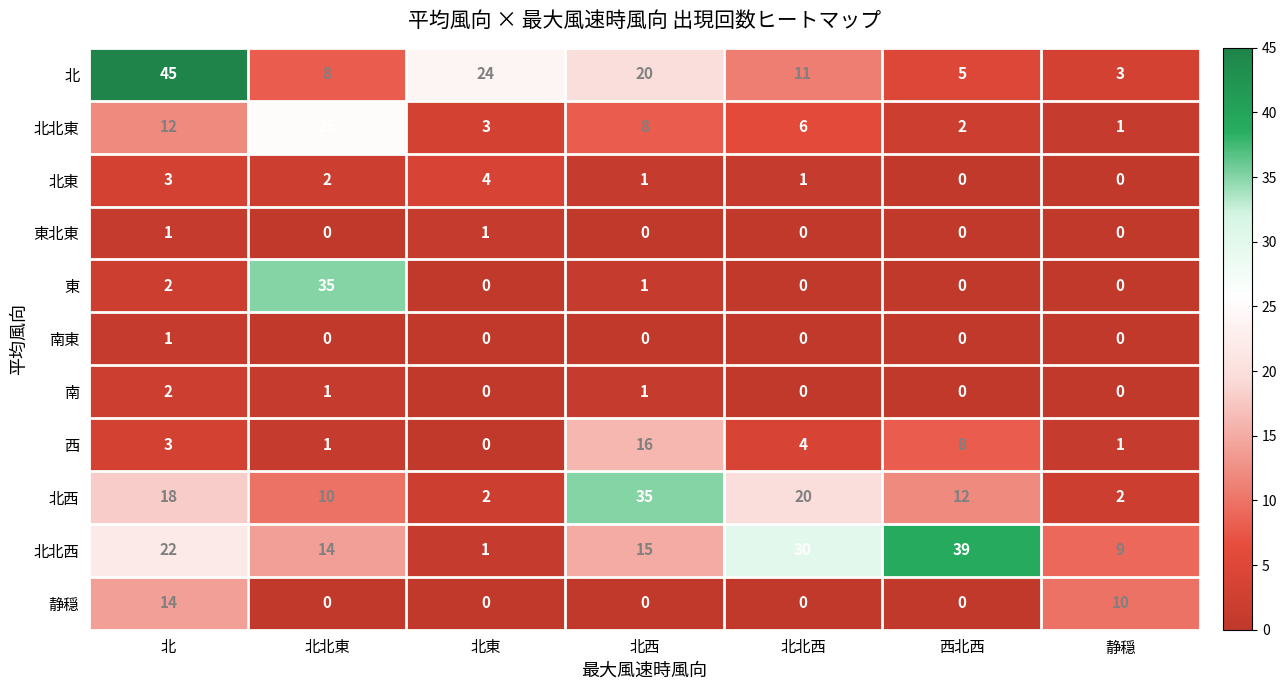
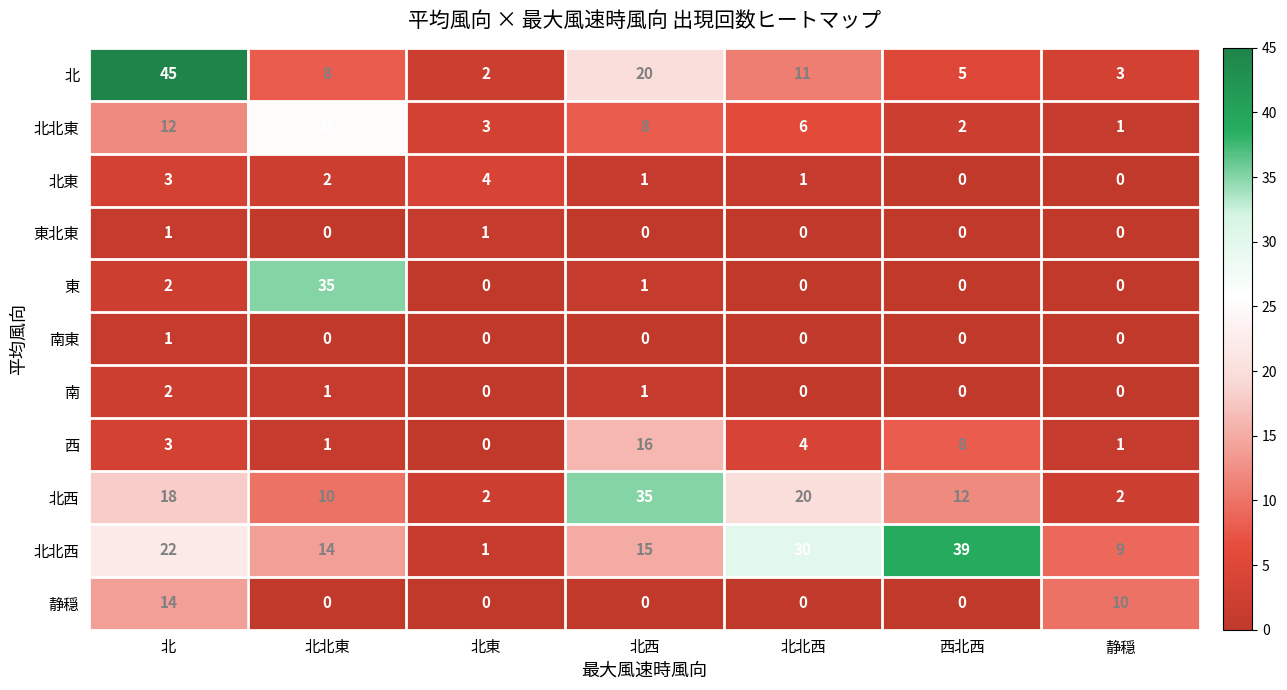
北, 北東: 24 -> 2
